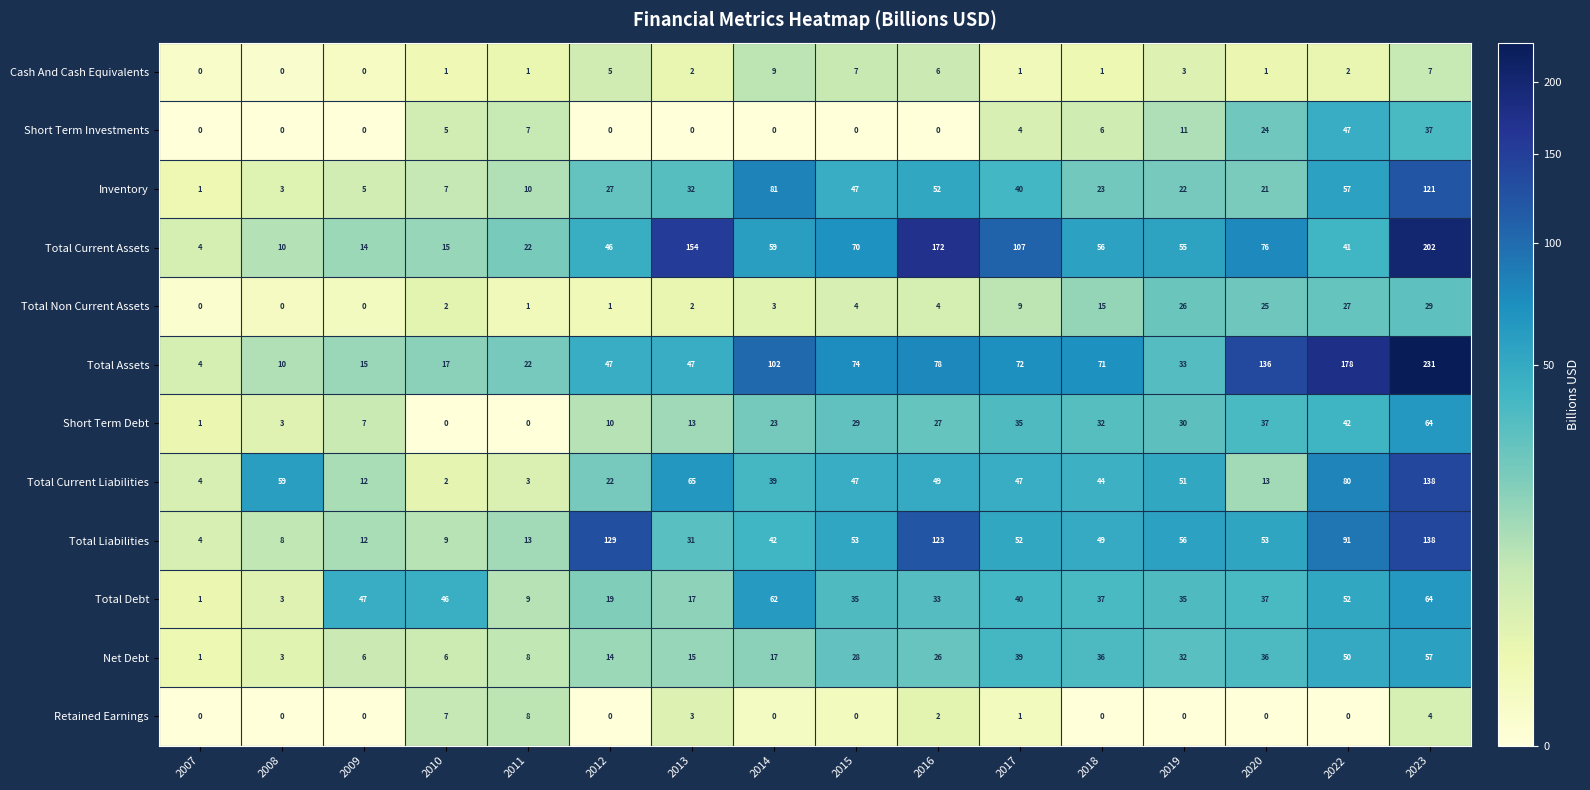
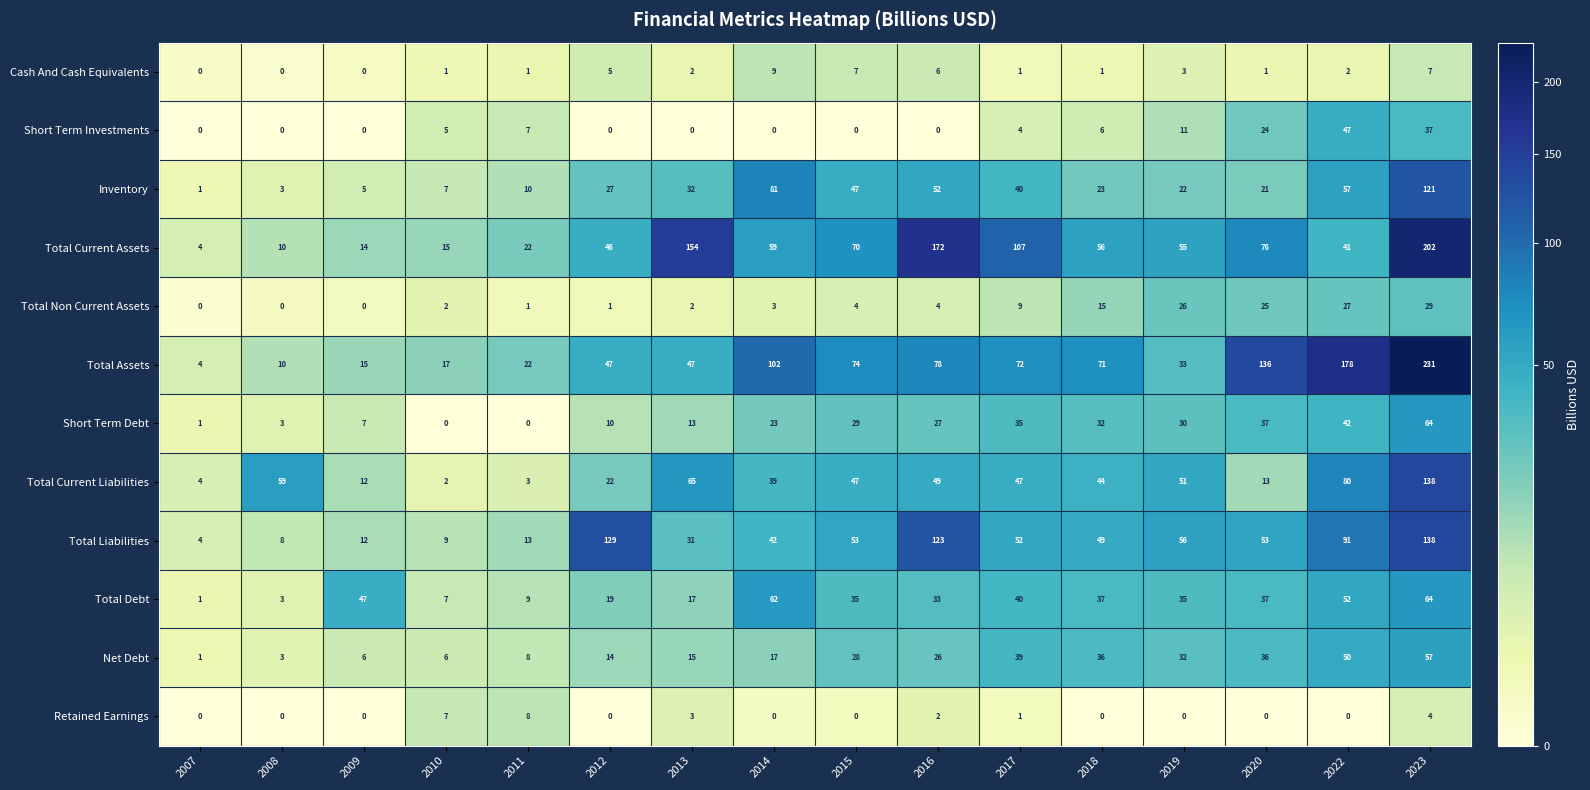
Total Debt, 2010: 46 -> 7
